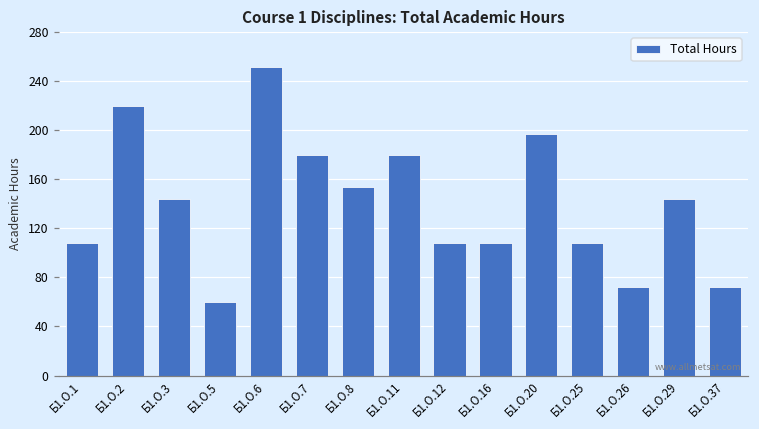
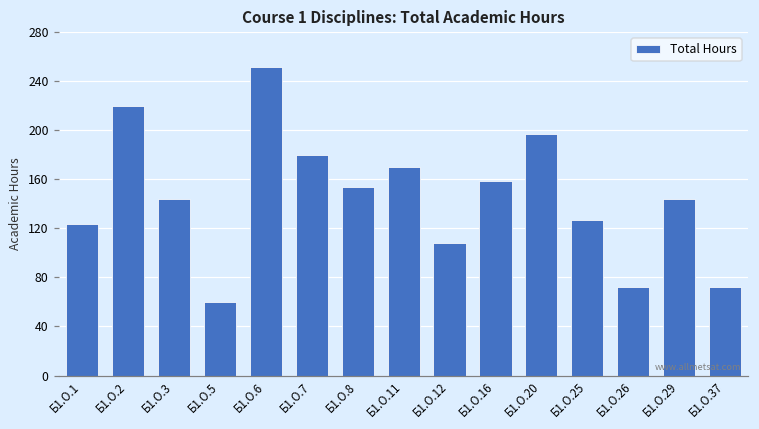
Б1.О.1: 108 -> 124
Б1.О.11: 180 -> 170
Б1.О.16: 108 -> 159
Б1.О.25: 108 -> 127
